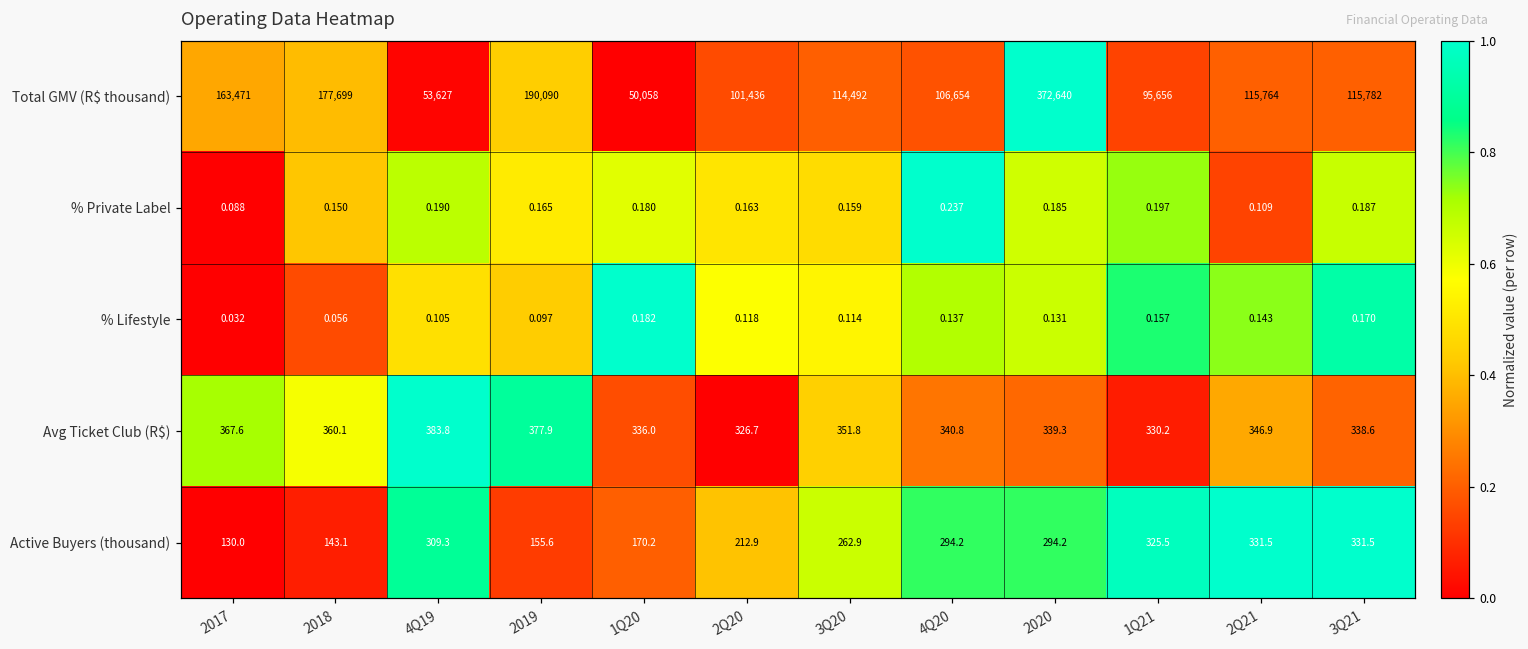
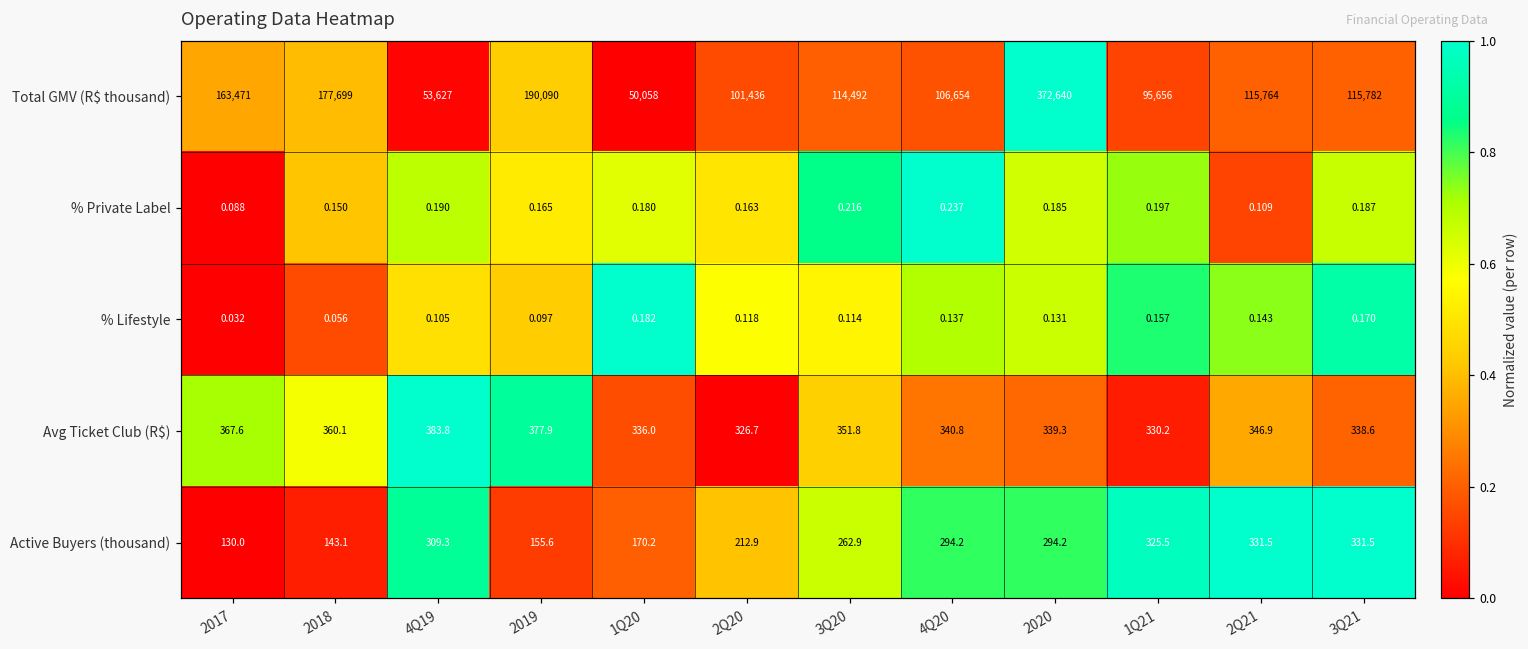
% Private Label, 3Q20: 0.159 -> 0.216
